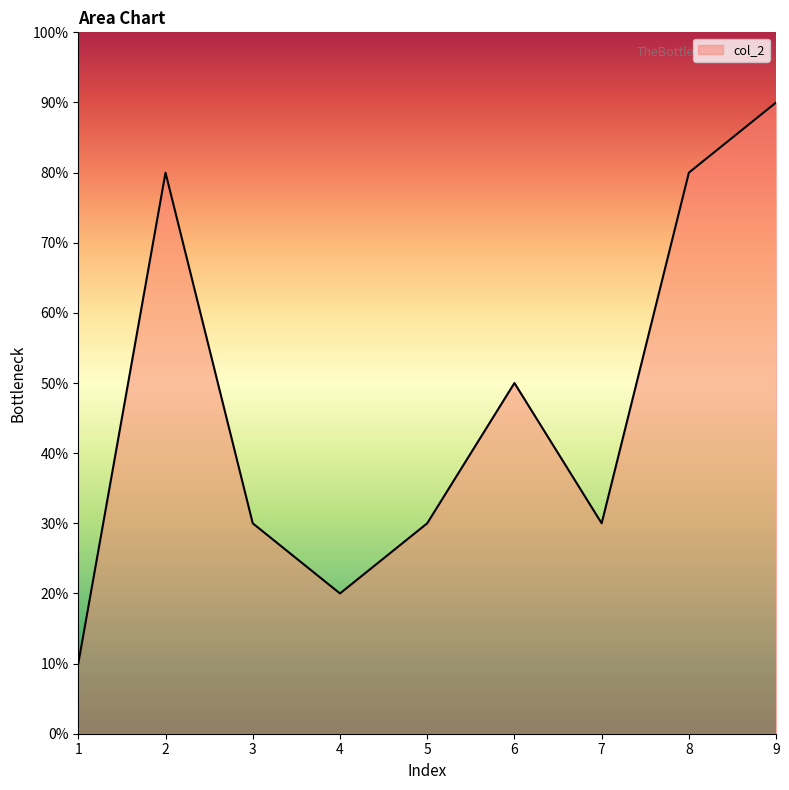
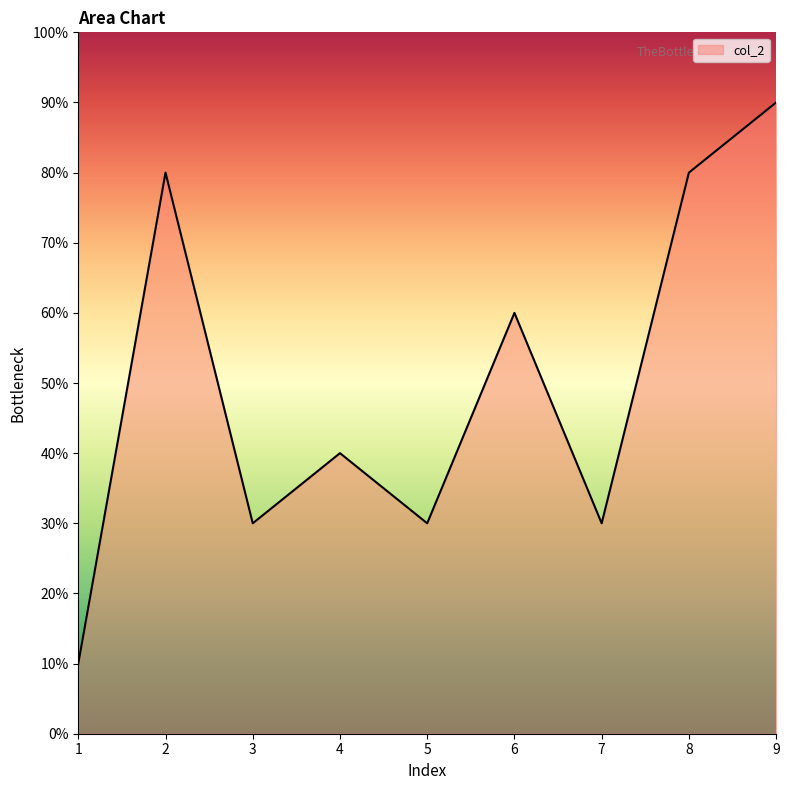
4: 20% -> 40%
6: 50% -> 60%
